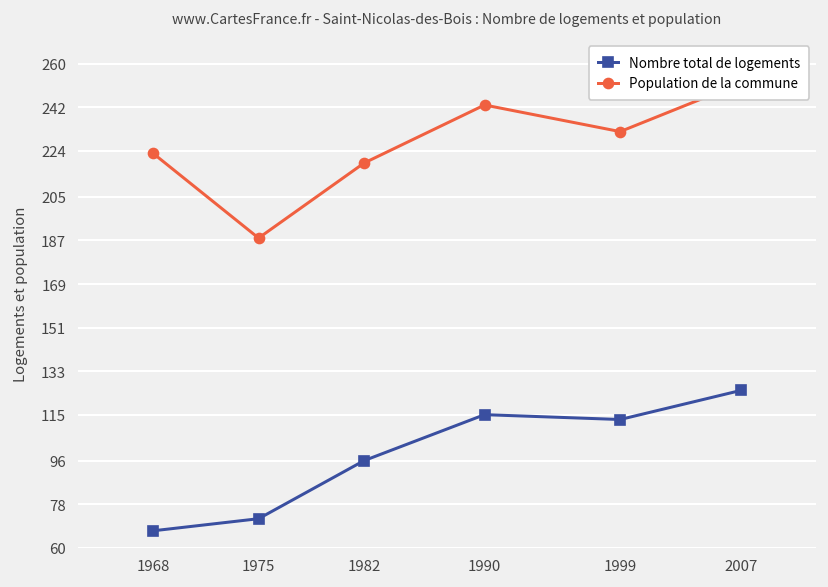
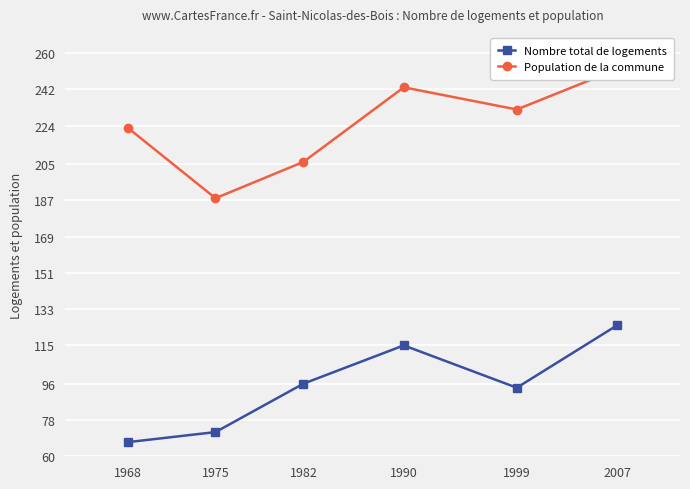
Population de la commune, 1982: 219 -> 206
Nombre total de logements, 1999: 113 -> 94
